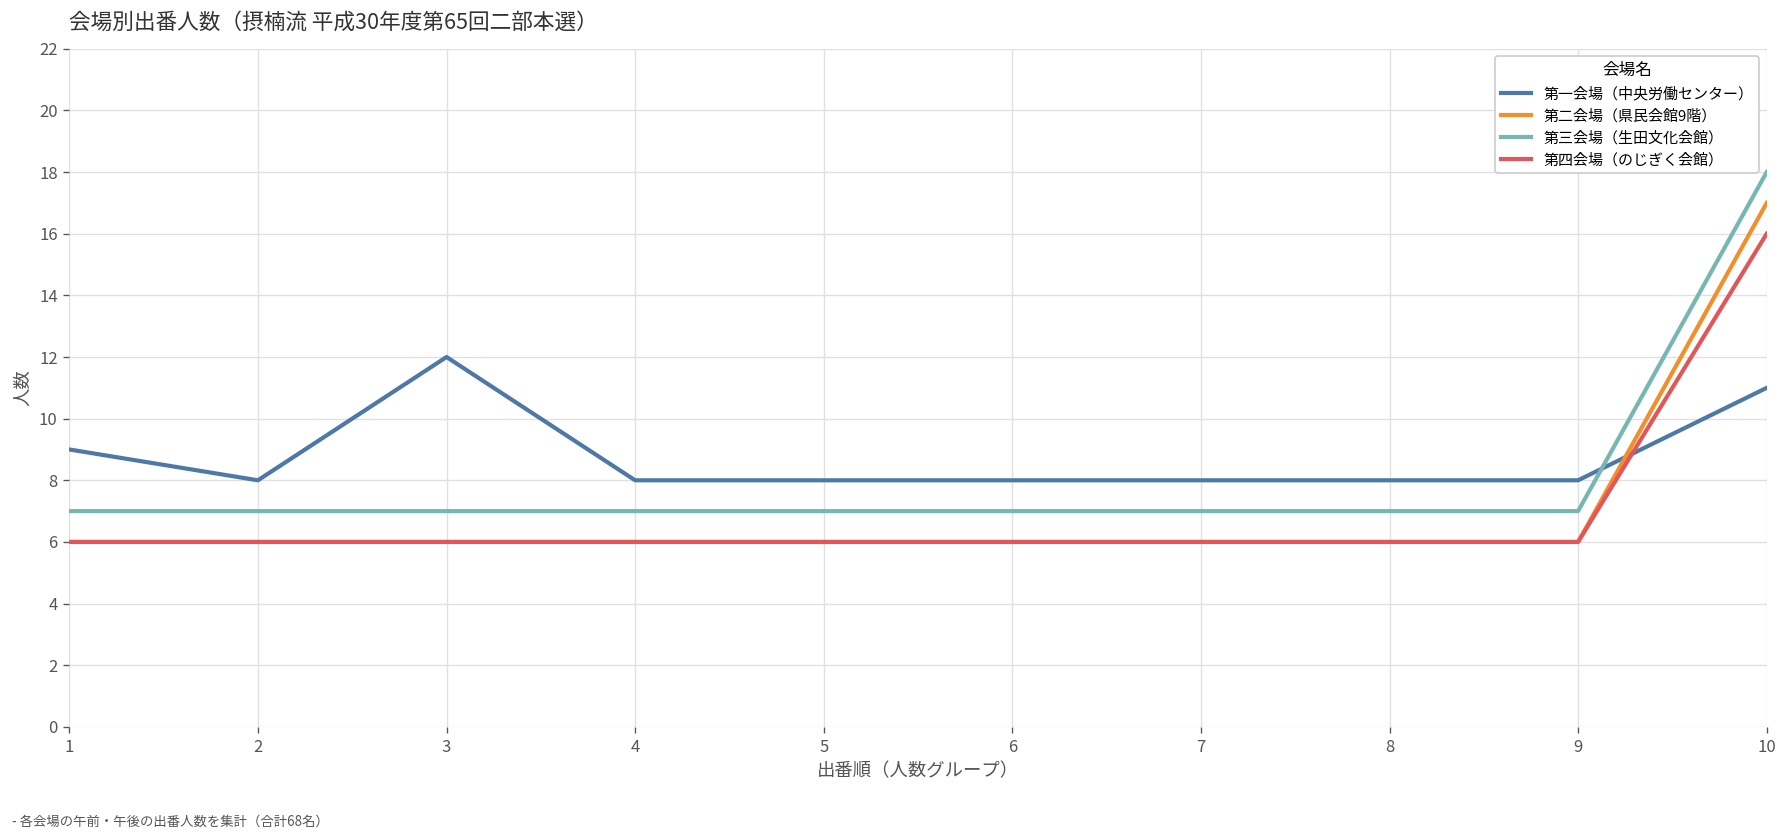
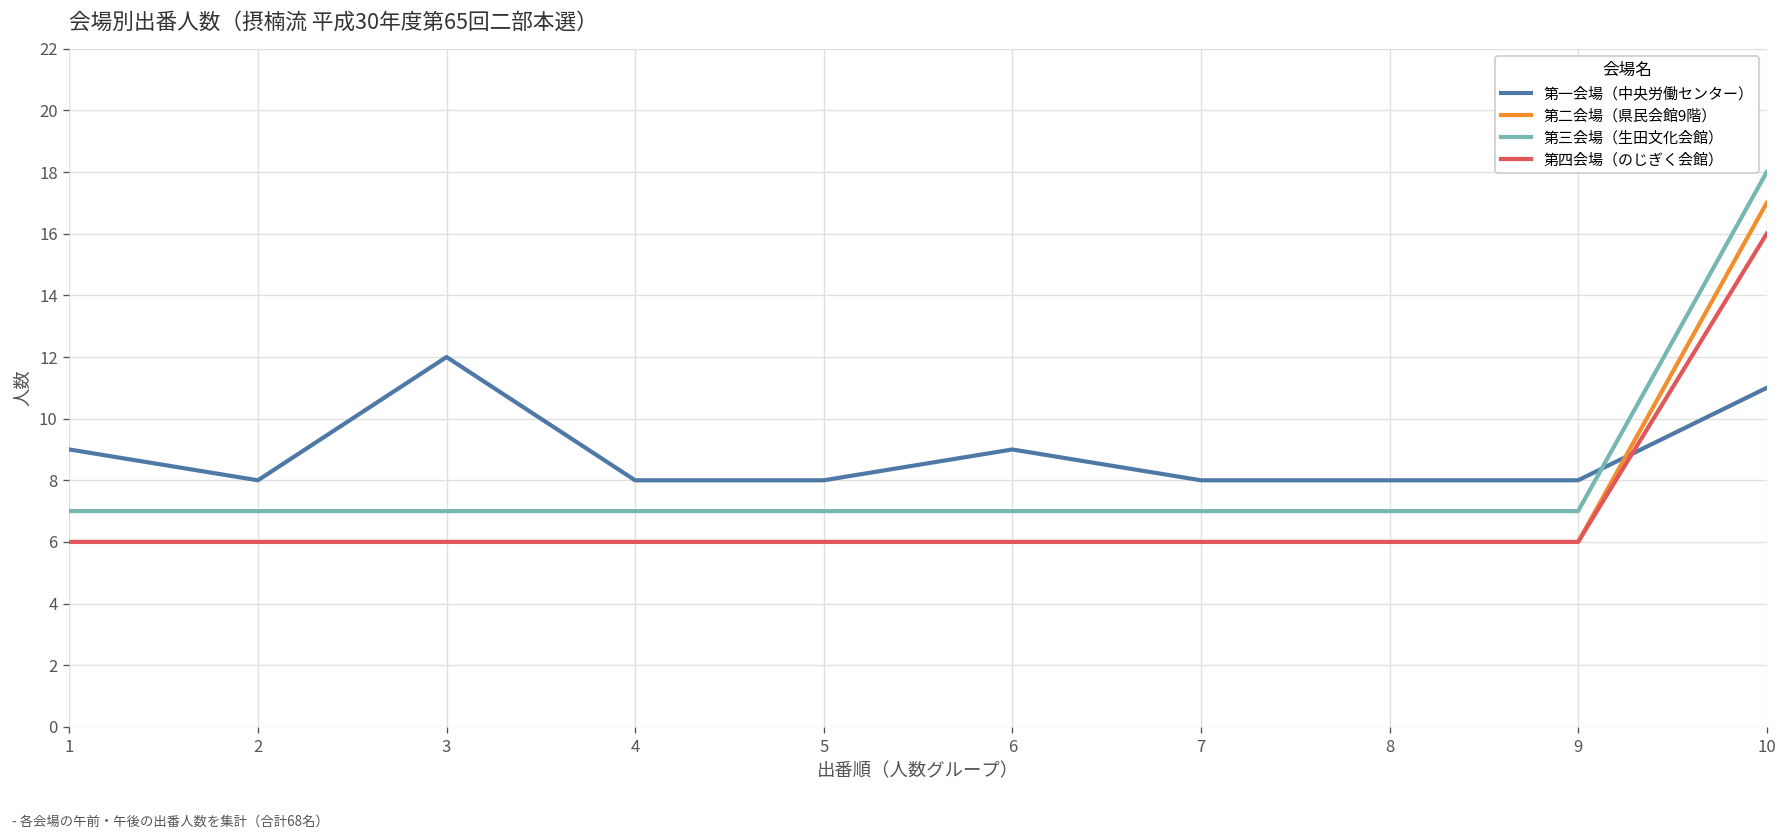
第一会場（中央労働センター）, 6: 8 -> 9
